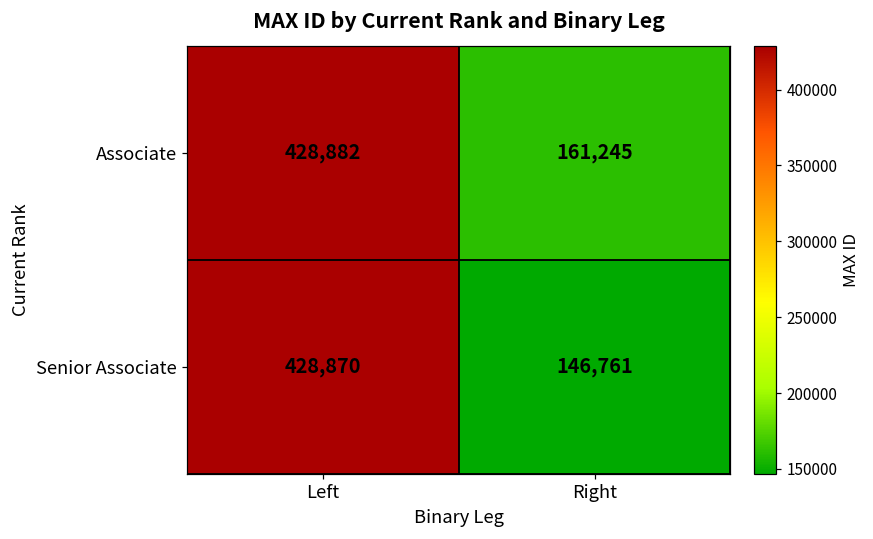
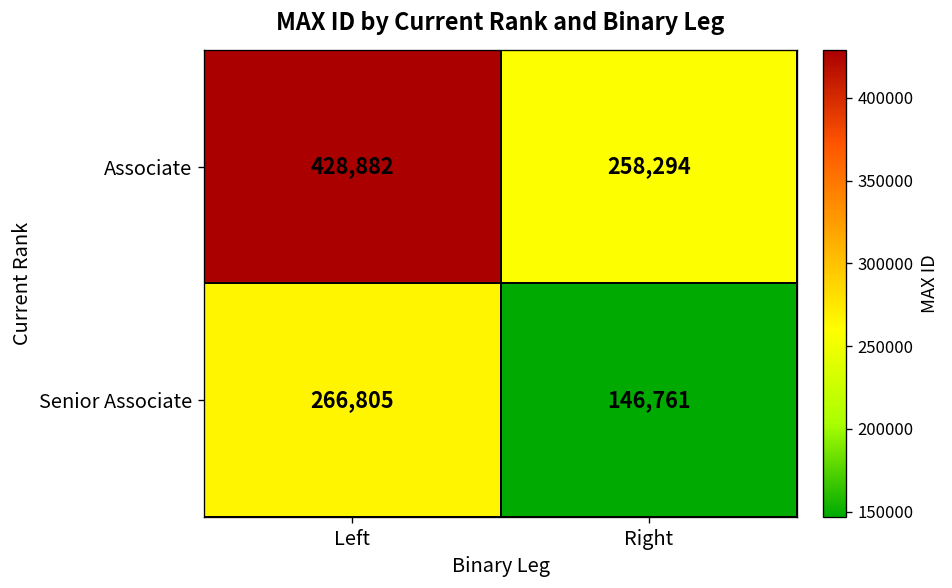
Associate, Right: 161,245 -> 258,294
Senior Associate, Left: 428,870 -> 266,805
